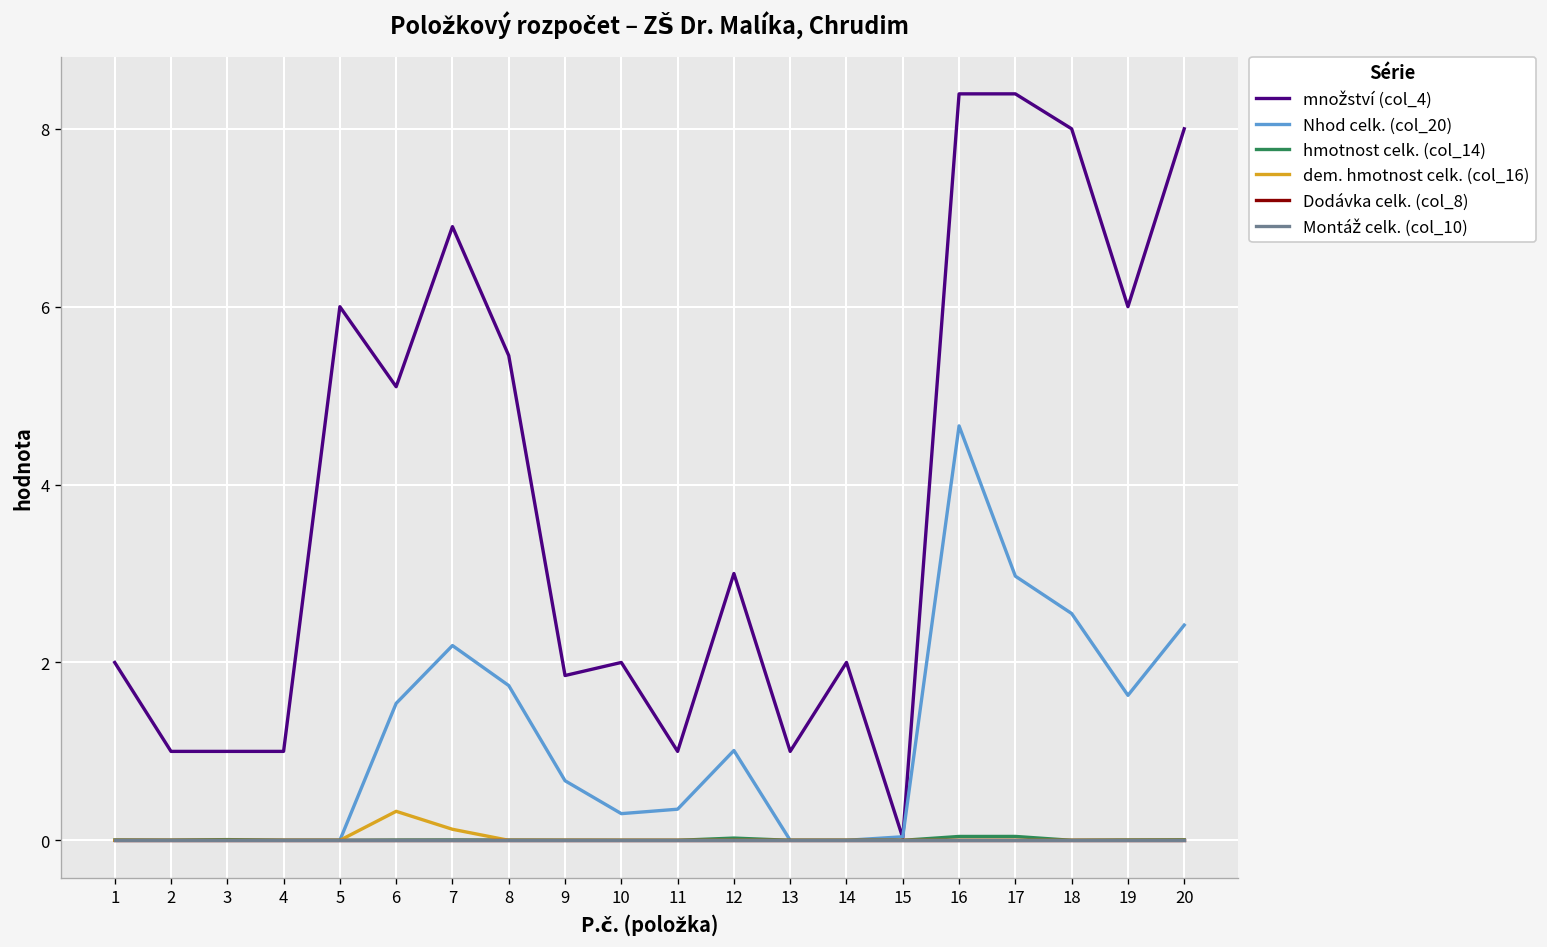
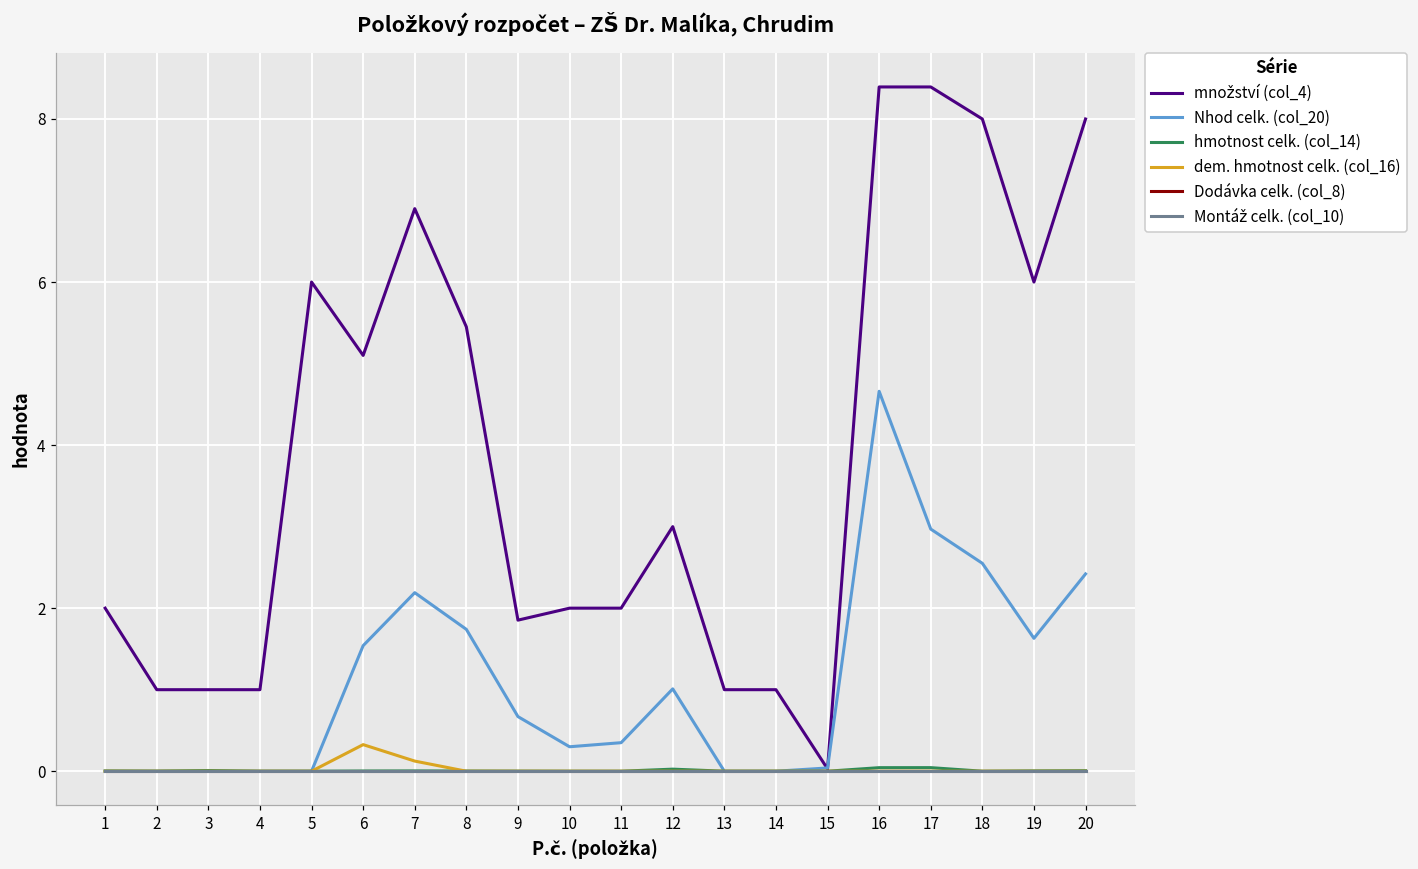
množství (col_4), 11: 1 -> 2
množství (col_4), 14: 2 -> 1
